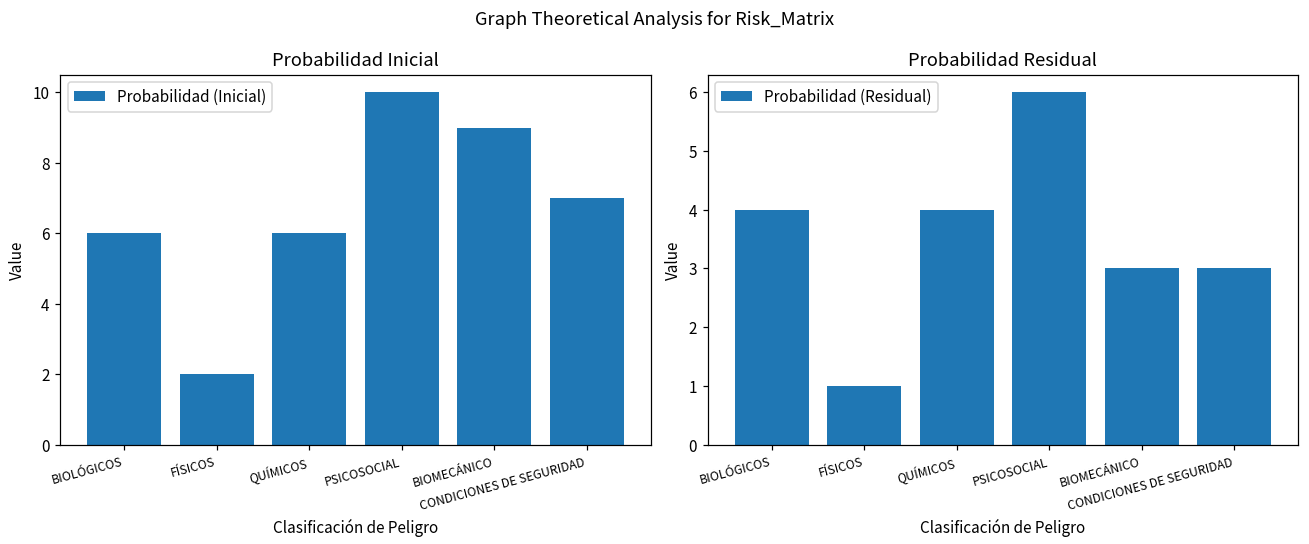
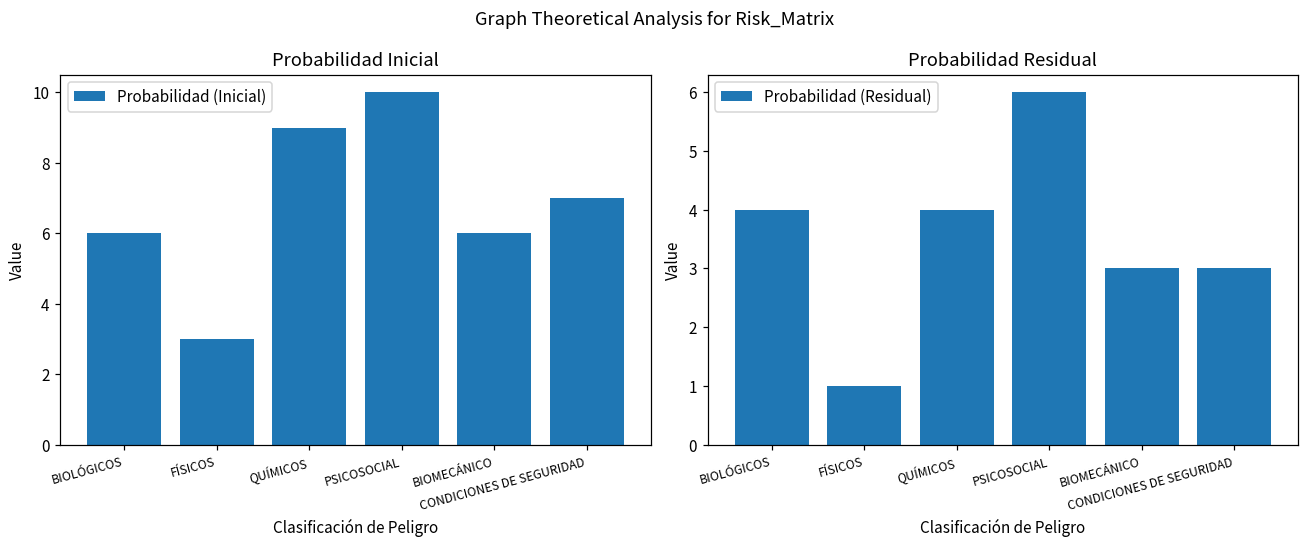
Probabilidad Inicial, FÍSICOS: 2 -> 3
Probabilidad Inicial, QUÍMICOS: 6 -> 9
Probabilidad Inicial, BIOMECÁNICO: 9 -> 6
